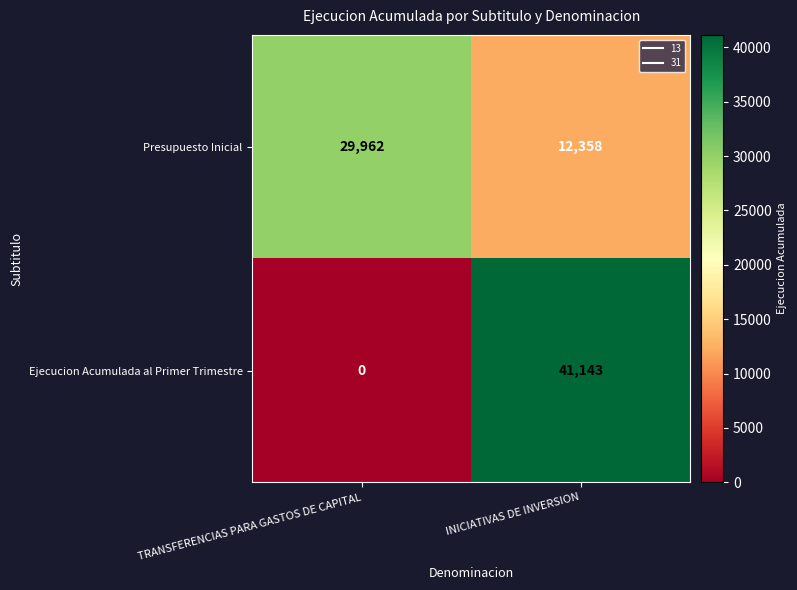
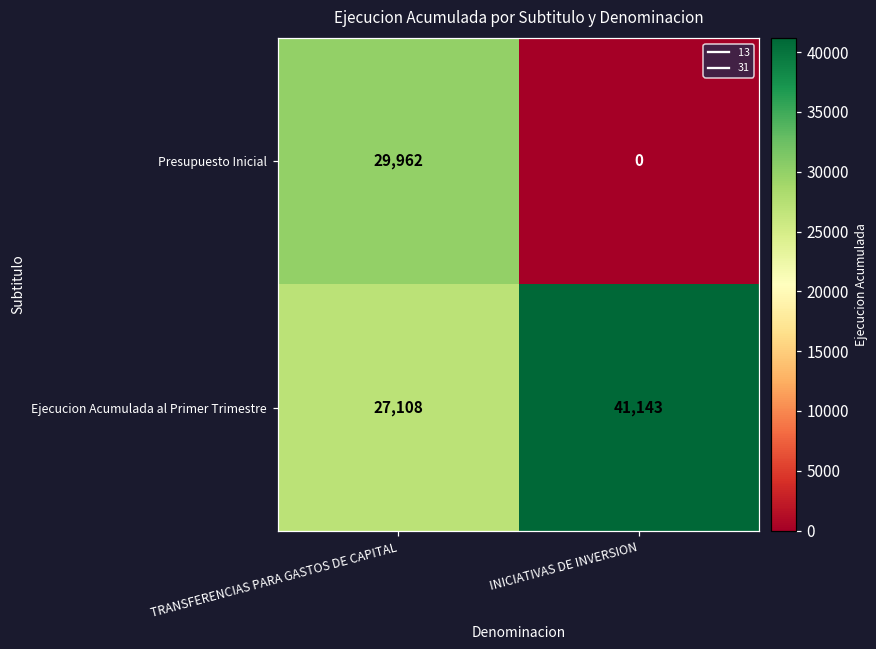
Presupuesto Inicial, INICIATIVAS DE INVERSION: 12,358 -> 0
Ejecucion Acumulada al Primer Trimestre, TRANSFERENCIAS PARA GASTOS DE CAPITAL: 0 -> 27,108
